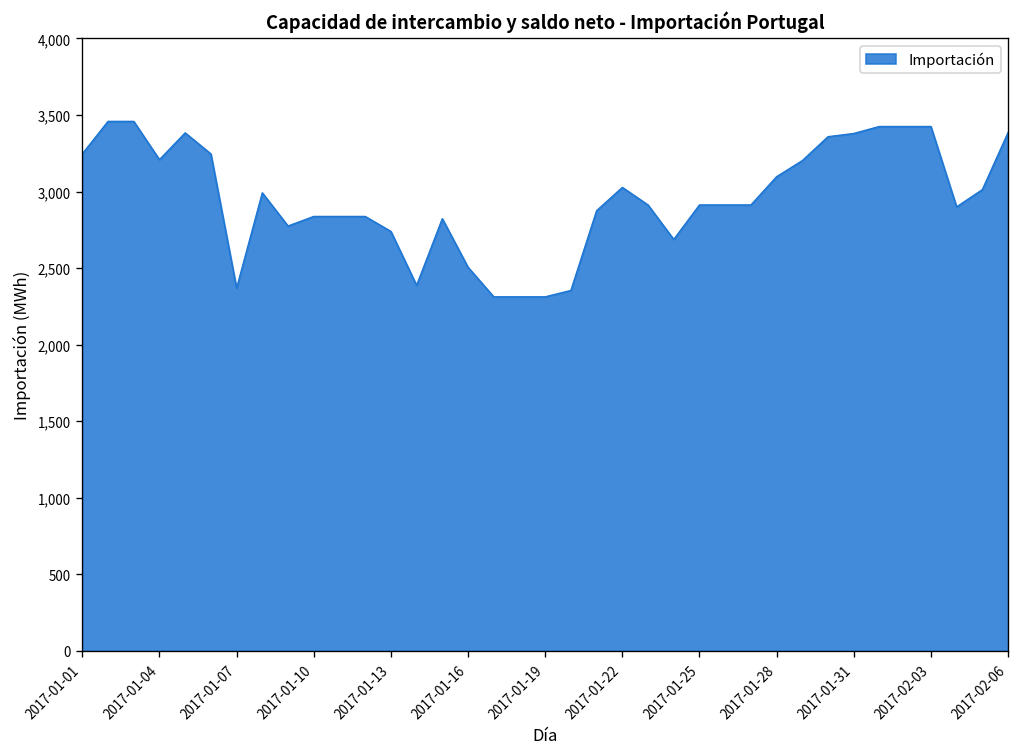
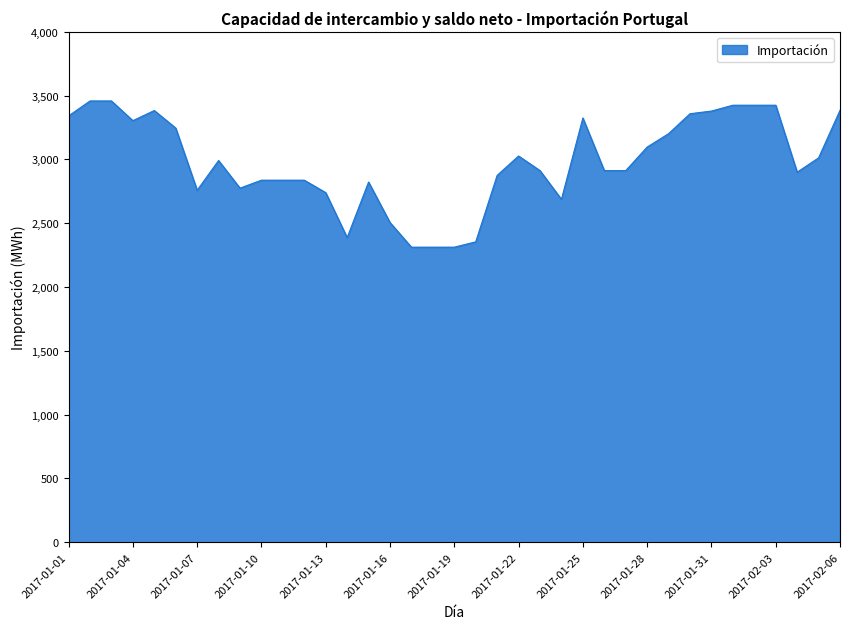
2017-01-01: 3,250 -> 3,340
2017-01-04: 3,210 -> 3,300
2017-01-07: 2,370 -> 2,760
2017-01-25: 2,910 -> 3,330
